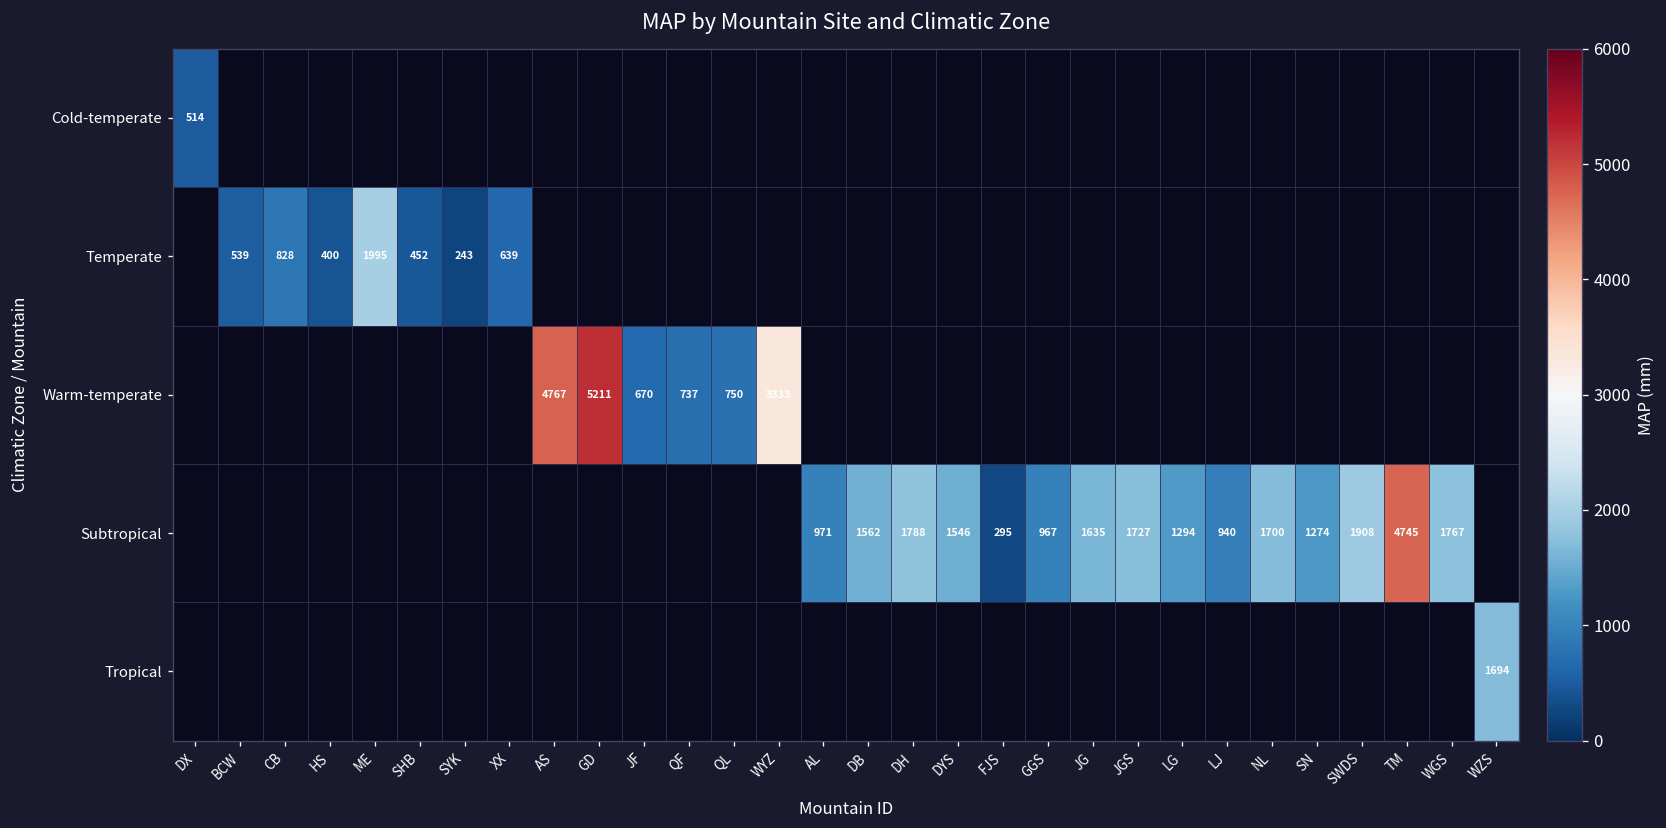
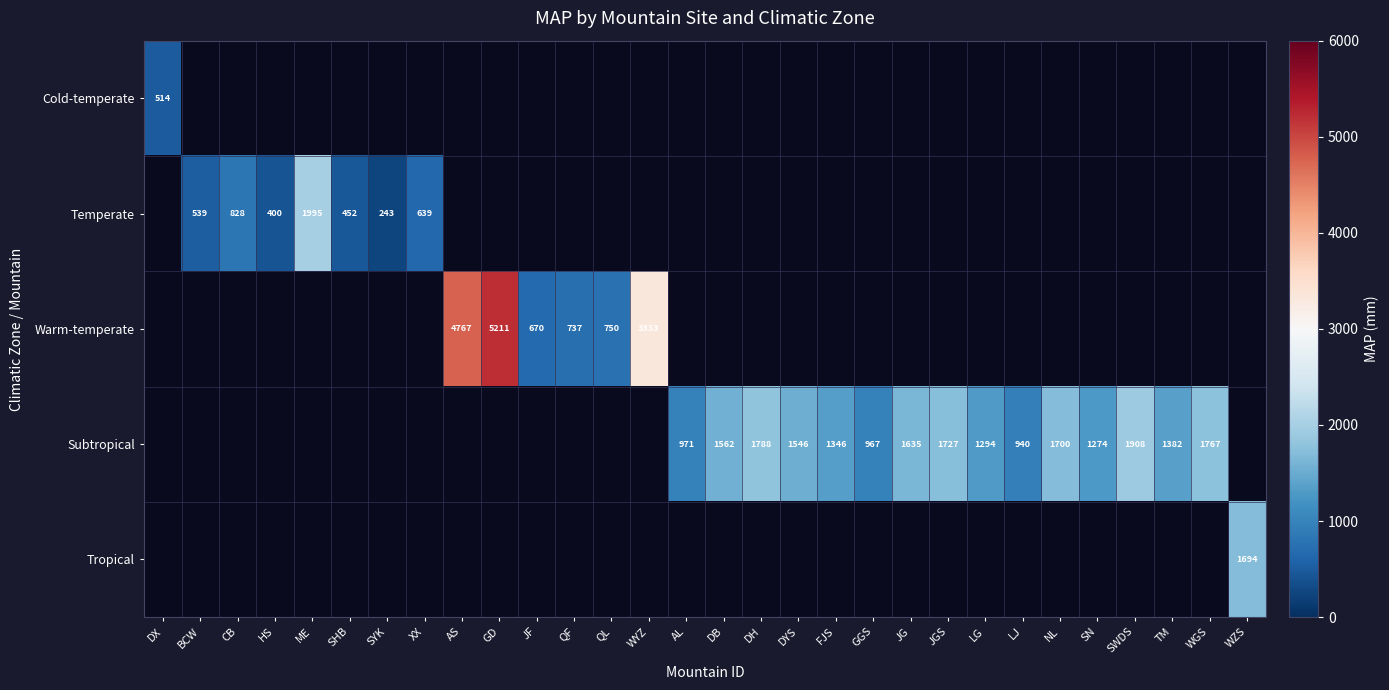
Subtropical, FJS: 295 -> 1346
Subtropical, TM: 4745 -> 1382
